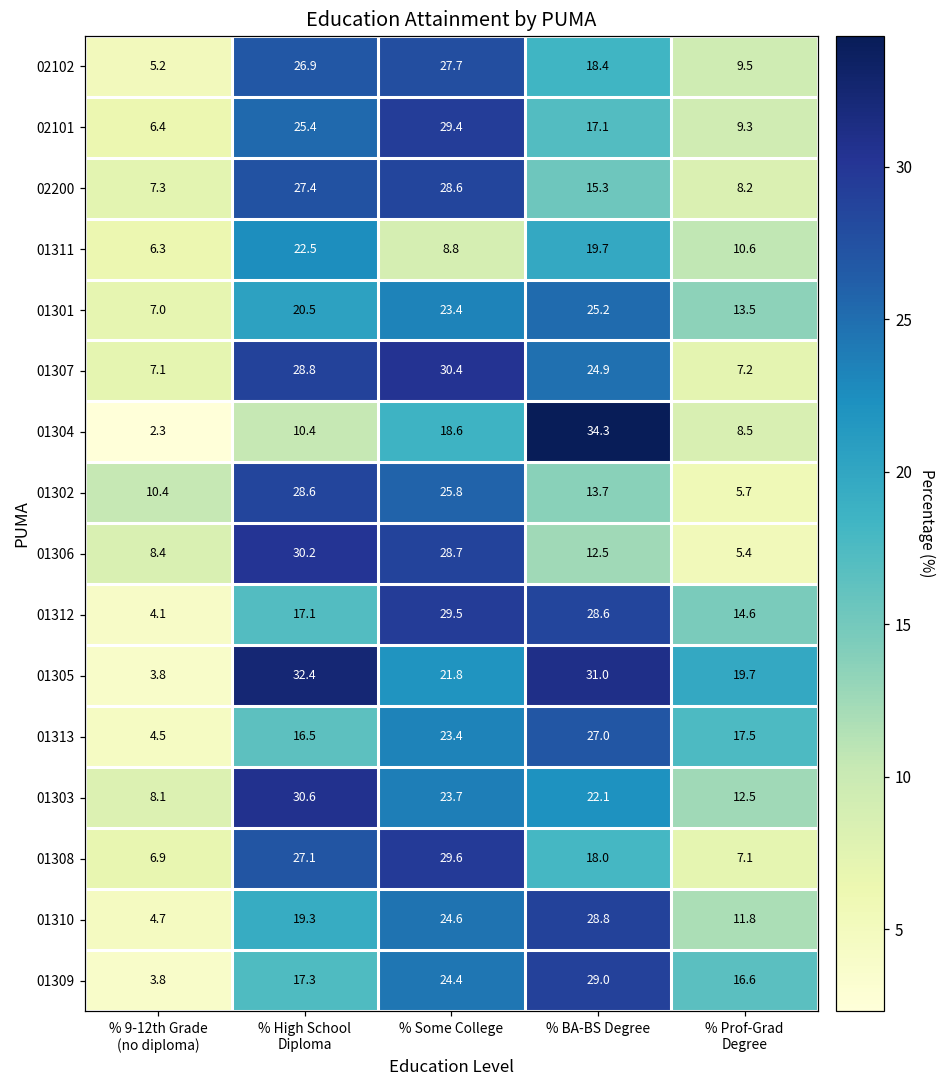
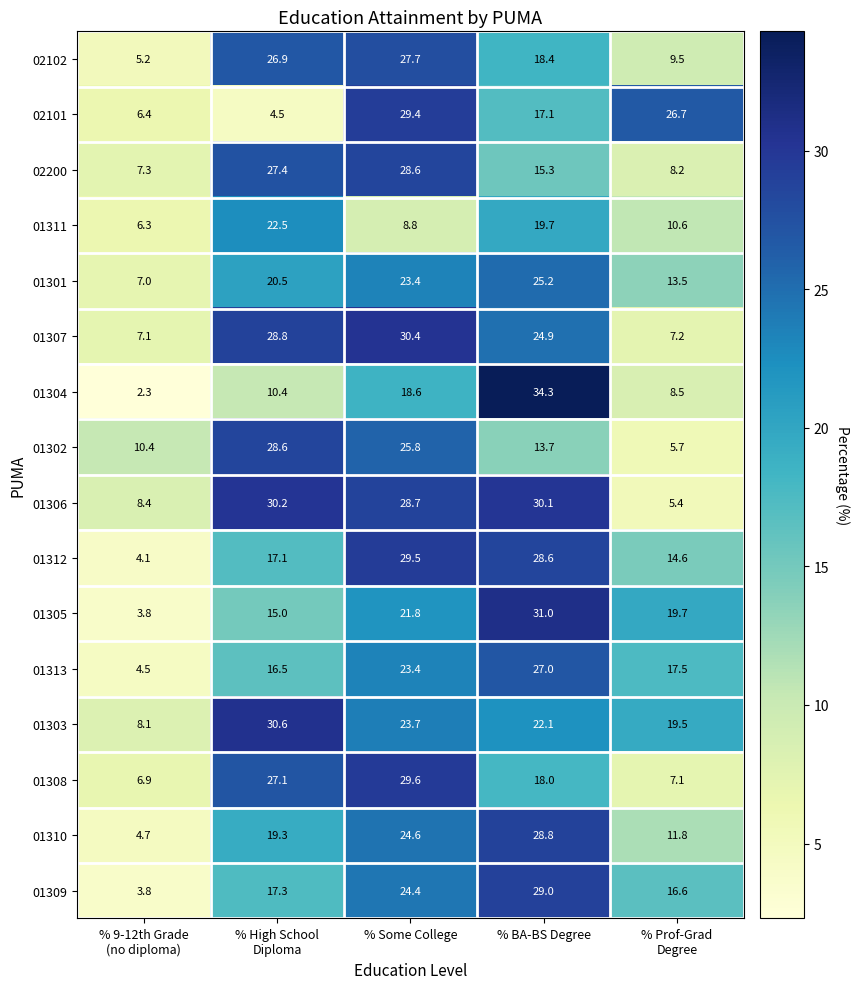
02101, % High School Diploma: 25.4 -> 4.5
02101, % Prof-Grad Degree: 9.3 -> 26.7
01306, % BA-BS Degree: 12.5 -> 30.1
01305, % High School Diploma: 32.4 -> 15.0
01303, % Prof-Grad Degree: 12.5 -> 19.5
